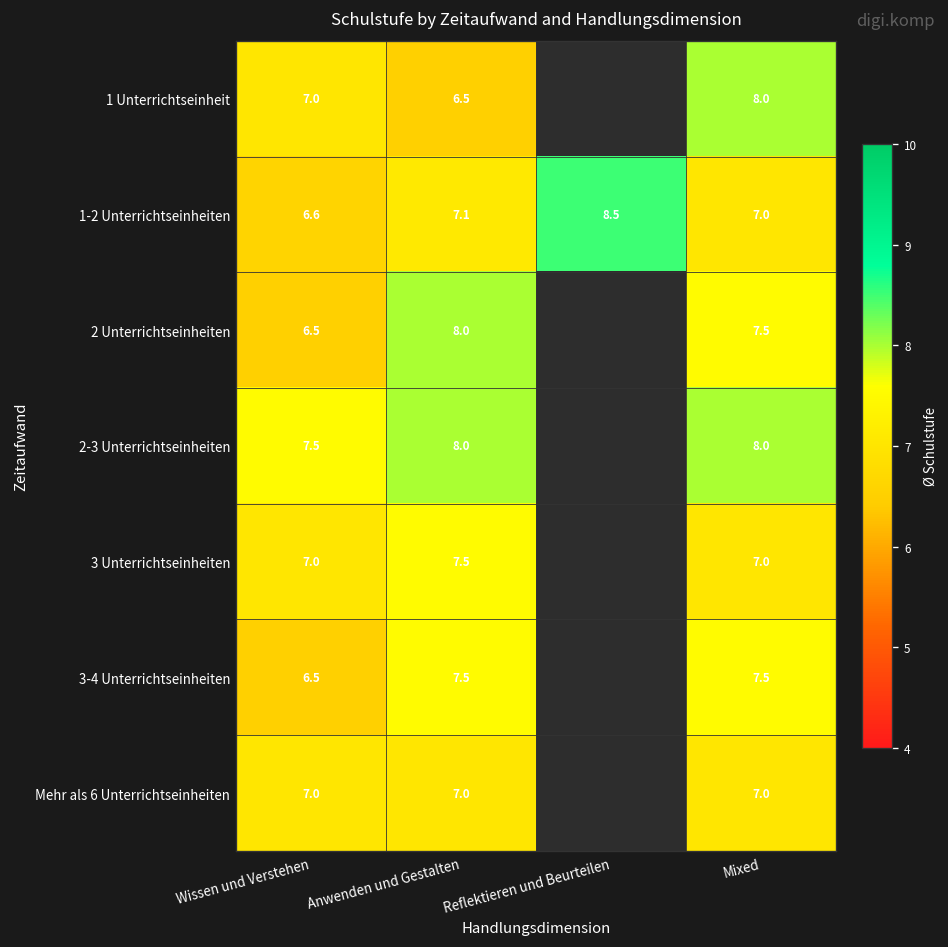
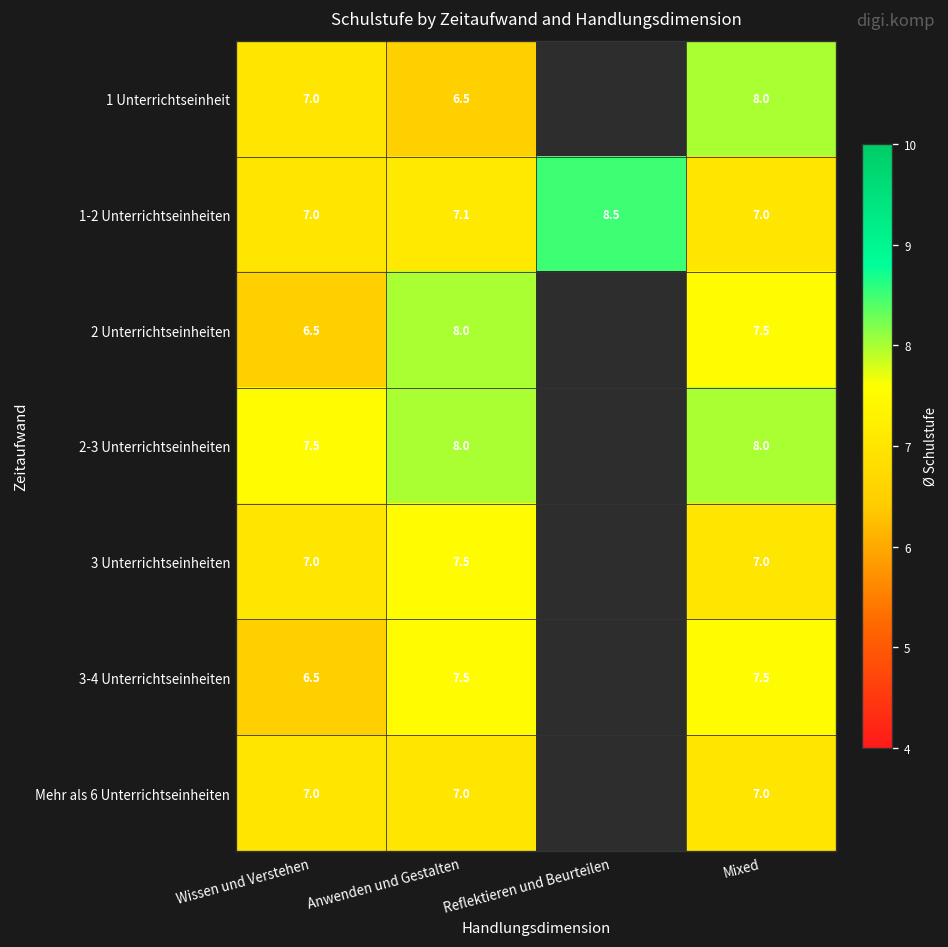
1-2 Unterrichtseinheiten, Wissen und Verstehen: 6.6 -> 7.0
